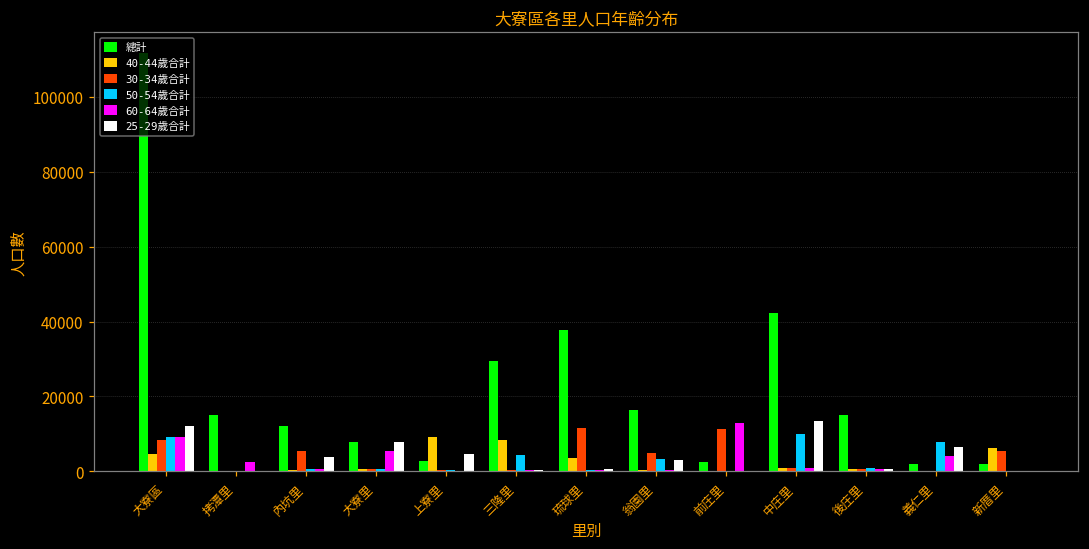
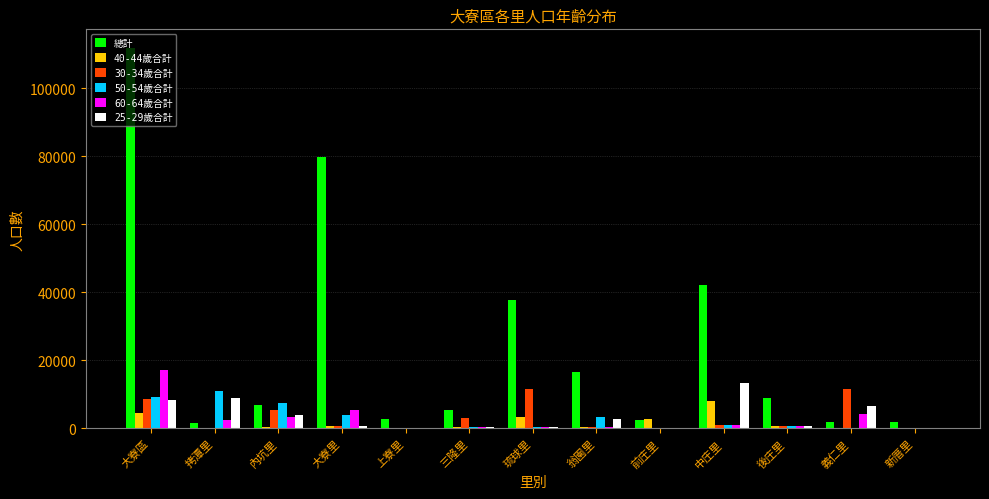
60-64歲合計, 大寮區: 9000 -> 17000
25-29歲合計, 大寮區: 12000 -> 8000
總計, 拷潭里: 15000 -> 2000
50-54歲合計, 拷潭里: 0 -> 11000
25-29歲合計, 拷潭里: 0 -> 9000
總計, 內坑里: 12000 -> 7000
50-54歲合計, 內坑里: 1000 -> 8000
60-64歲合計, 內坑里: 1000 -> 3000
總計, 大寮里: 8000 -> 80000
50-54歲合計, 大寮里: 1000 -> 4000
25-29歲合計, 大寮里: 8000 -> 1000
40-44歲合計, 上寮里: 9000 -> 0
25-29歲合計, 上寮里: 5000 -> 0
總計, 三隆里: 29000 -> 5000
40-44歲合計, 三隆里: 8000 -> 0
30-34歲合計, 三隆里: 0 -> 3000
50-54歲合計, 三隆里: 4000 -> 0
30-34歲合計, 翁園里: 5000 -> 0
40-44歲合計, 前庄里: 0 -> 3000
30-34歲合計, 前庄里: 11000 -> 0
60-64歲合計, 前庄里: 13000 -> 0
40-44歲合計, 中庄里: 1000 -> 8000
50-54歲合計, 中庄里: 10000 -> 1000
總計, 後庄里: 15000 -> 9000
30-34歲合計, 義仁里: 0 -> 12000
50-54歲合計, 義仁里: 8000 -> 0
40-44歲合計, 新厝里: 6000 -> 0
30-34歲合計, 新厝里: 5000 -> 0
